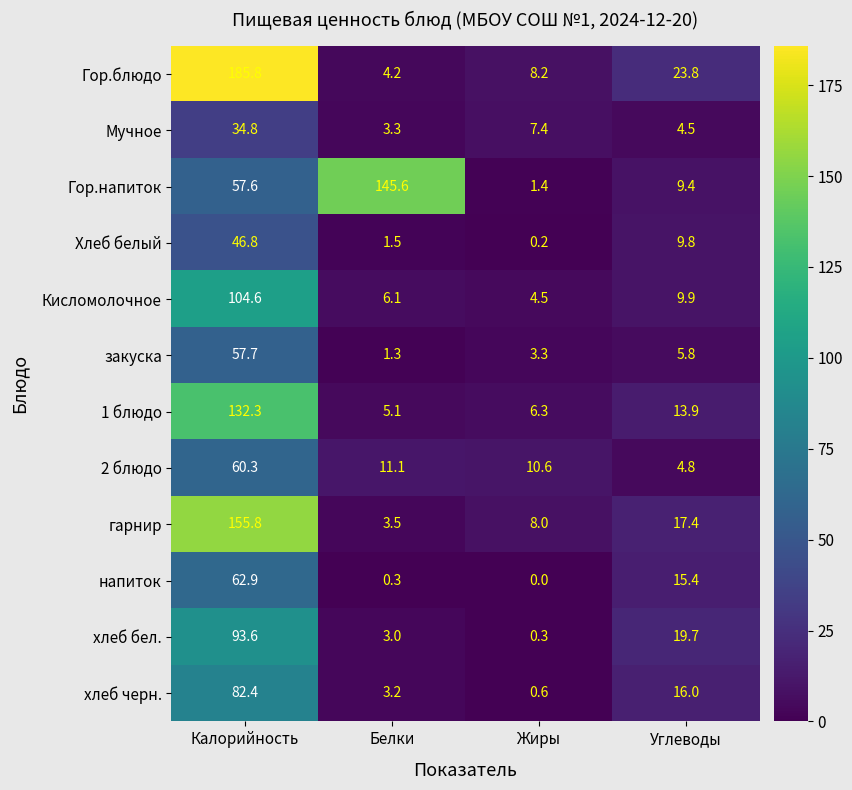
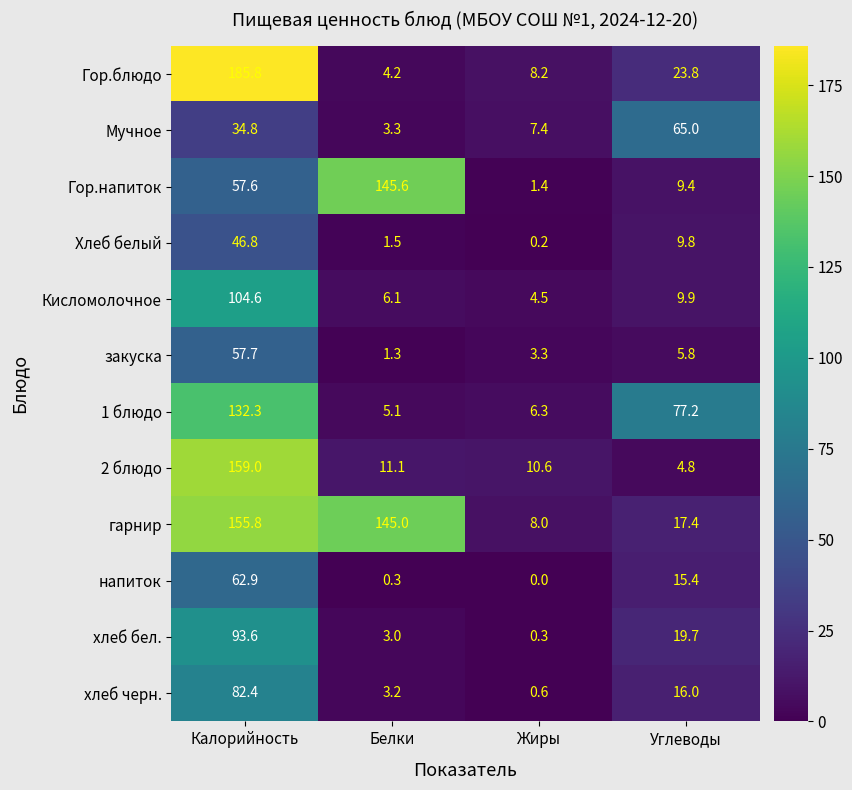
Мучное, Углеводы: 4.5 -> 65.0
1 блюдо, Углеводы: 13.9 -> 77.2
2 блюдо, Калорийность: 60.3 -> 159.0
гарнир, Белки: 3.5 -> 145.0
